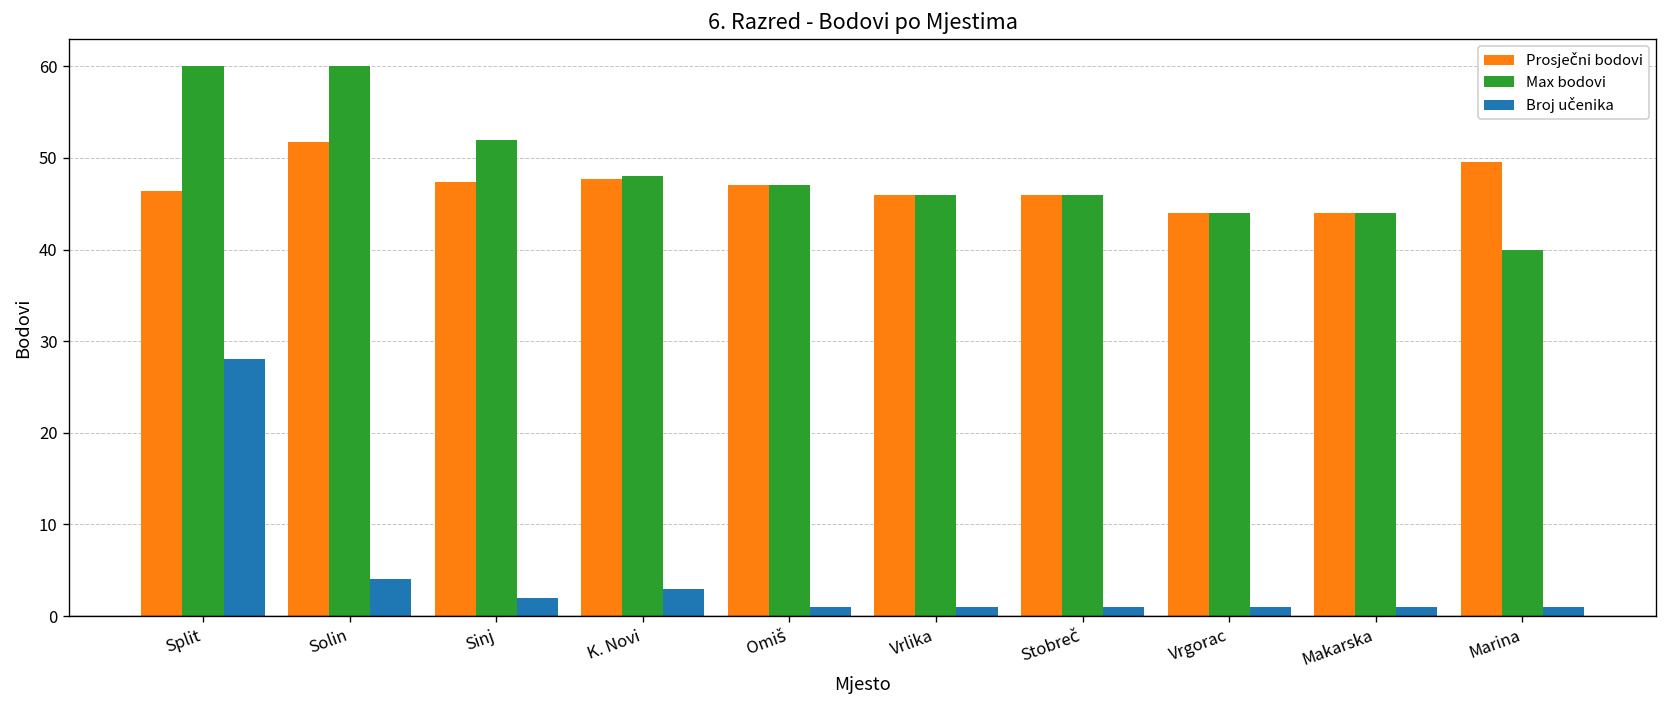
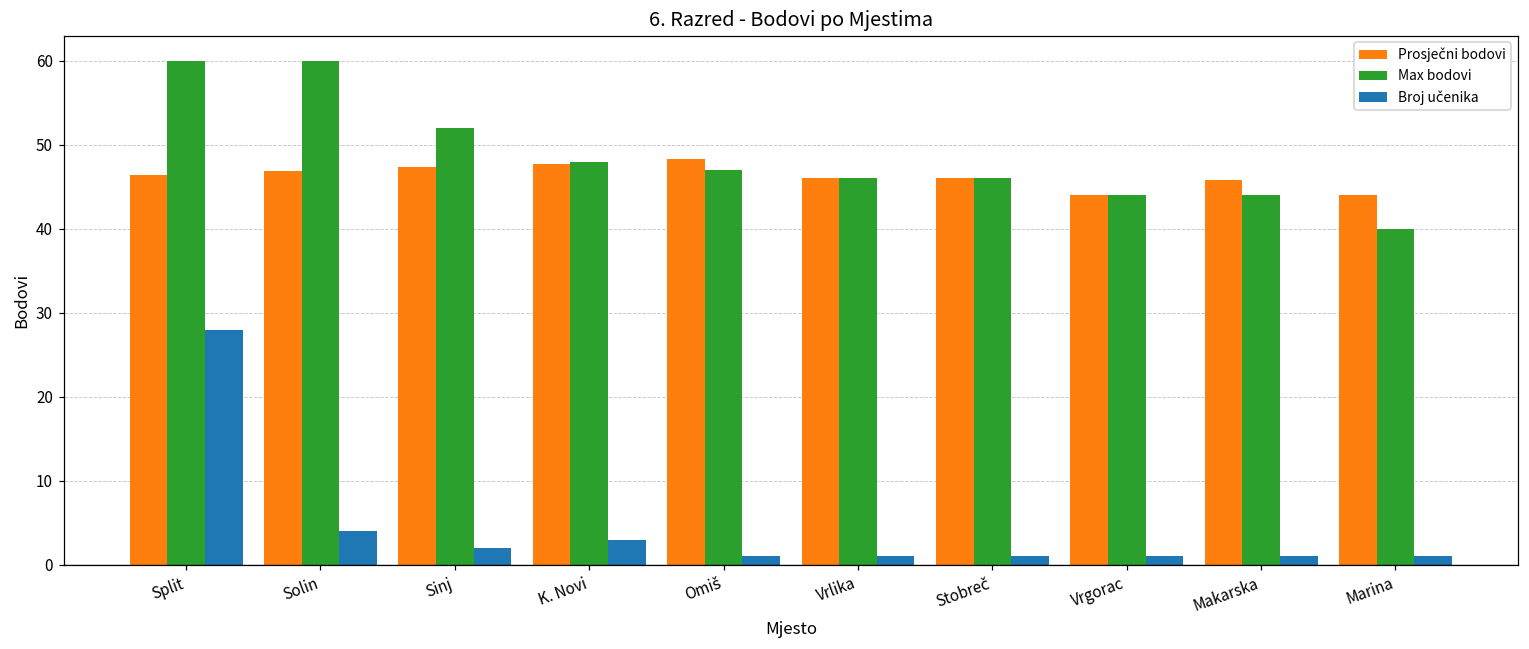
Prosječni bodovi, Solin: 52 -> 47
Prosječni bodovi, Omiš: 47 -> 48
Prosječni bodovi, Makarska: 44 -> 46
Prosječni bodovi, Marina: 50 -> 44
